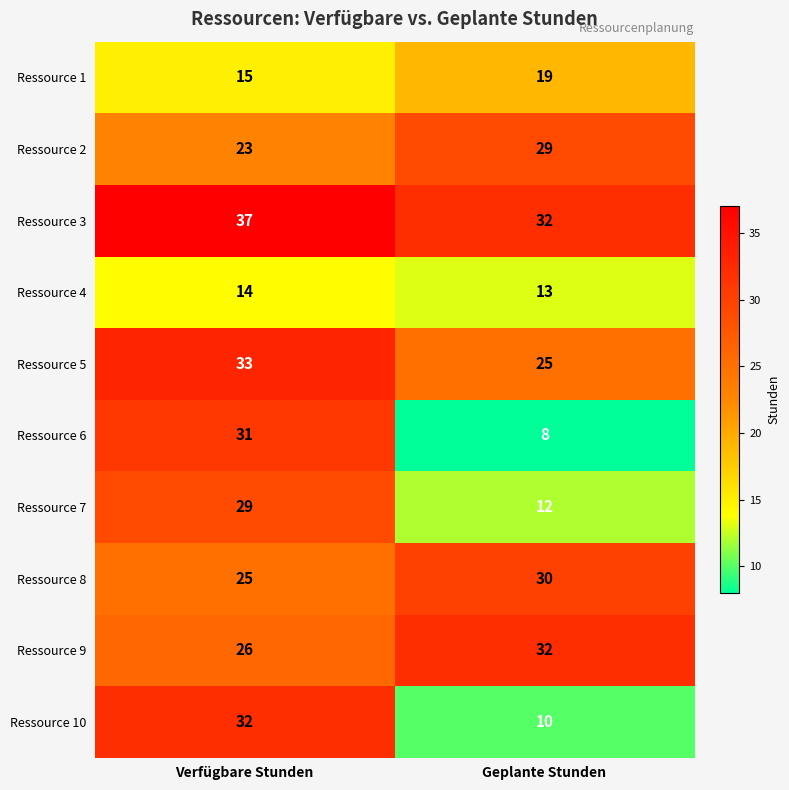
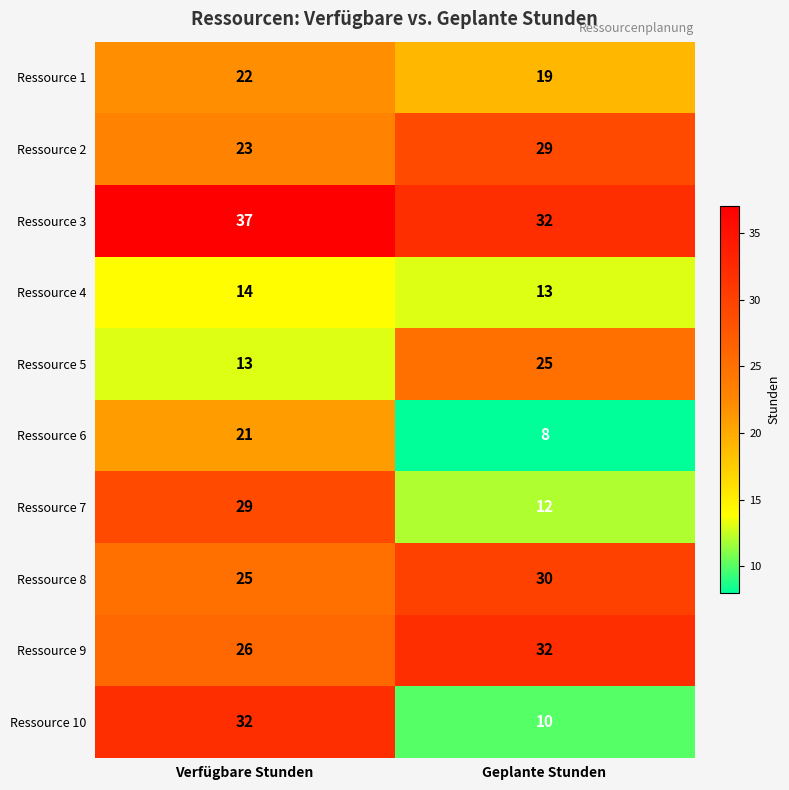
Ressource 1, Verfügbare Stunden: 15 -> 22
Ressource 5, Verfügbare Stunden: 33 -> 13
Ressource 6, Verfügbare Stunden: 31 -> 21
